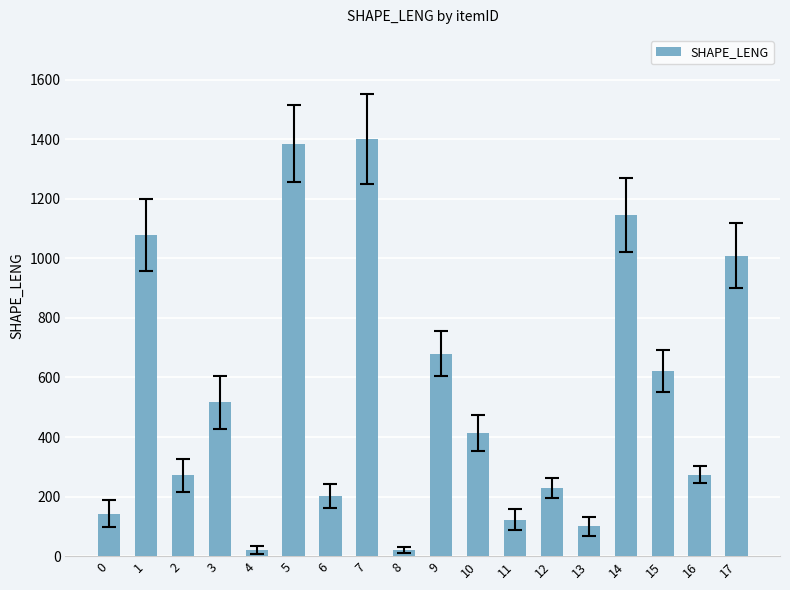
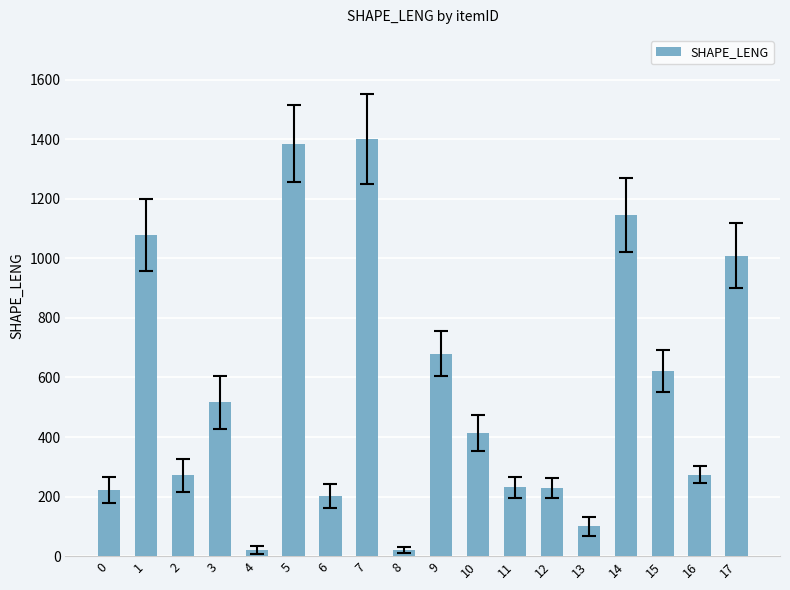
SHAPE_LENG, 0: 140 -> 220
SHAPE_LENG, 11: 120 -> 230
